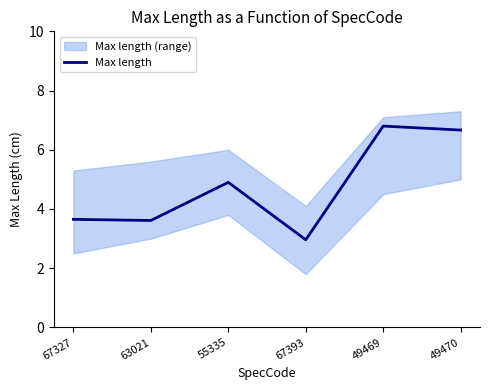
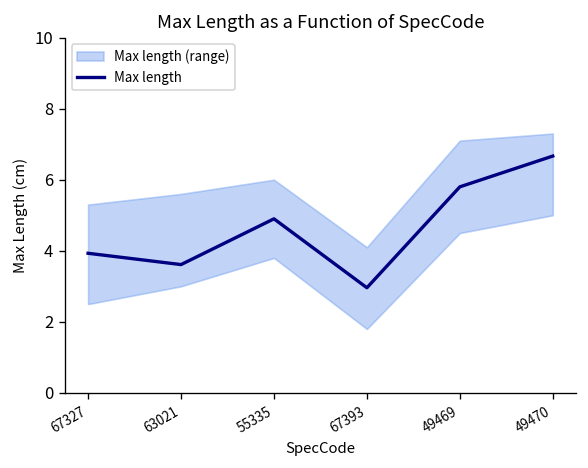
Max length, 67327: 3.7 -> 3.9
Max length, 49469: 6.8 -> 5.8
